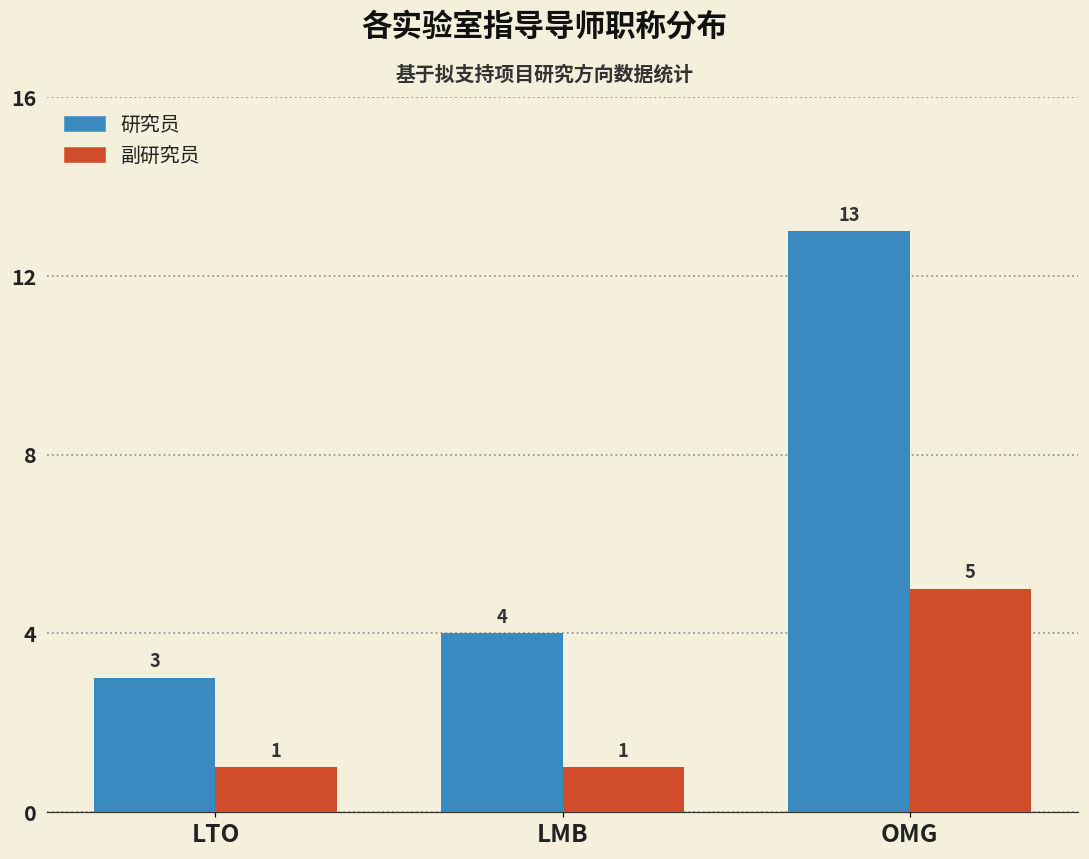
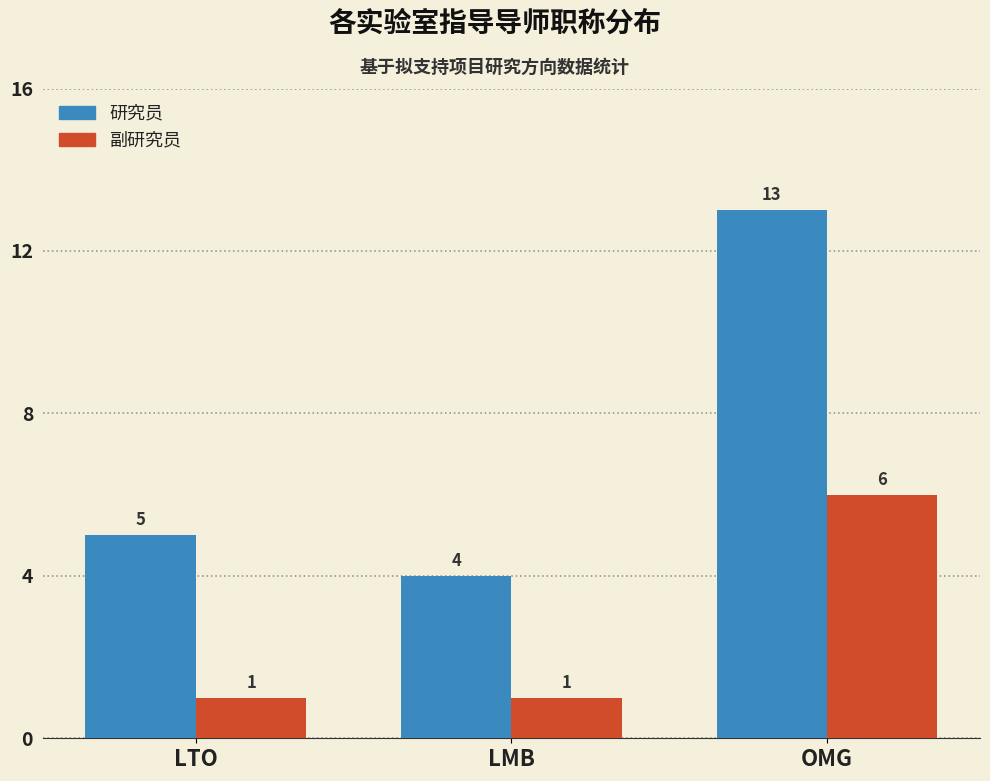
研究员, LTO: 3 -> 5
副研究员, OMG: 5 -> 6
